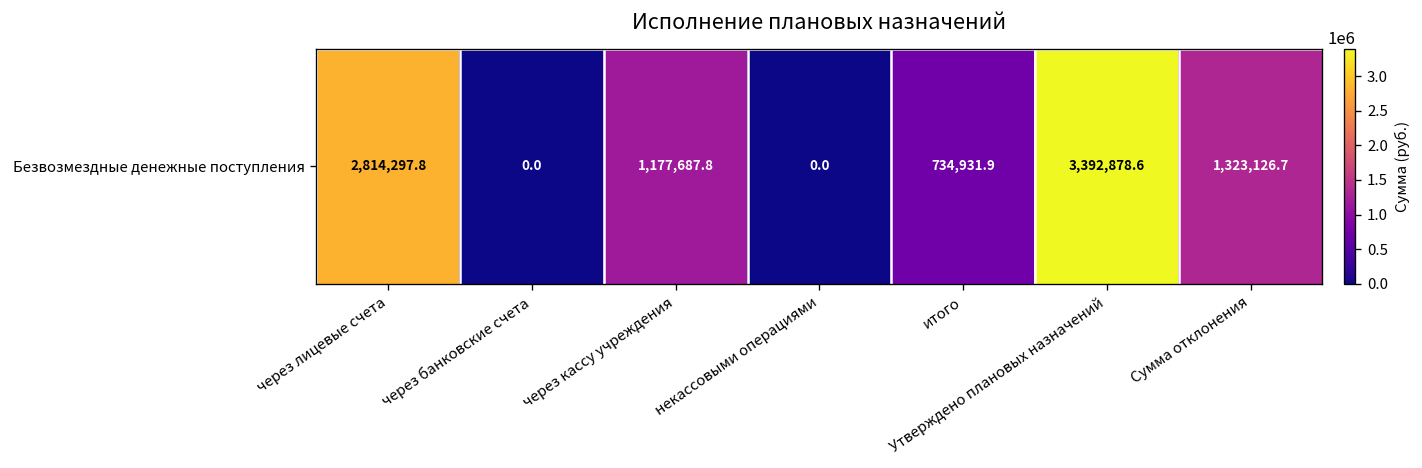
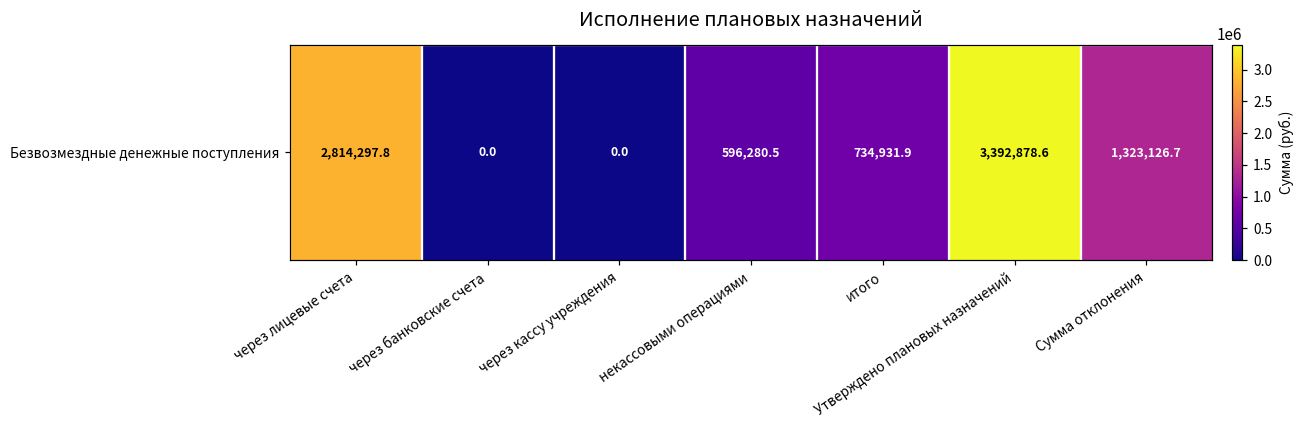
Безвозмездные денежные поступления, через кассу учреждения: 1,177,687.8 -> 0.0
Безвозмездные денежные поступления, некассовыми операциями: 0.0 -> 596,280.5
